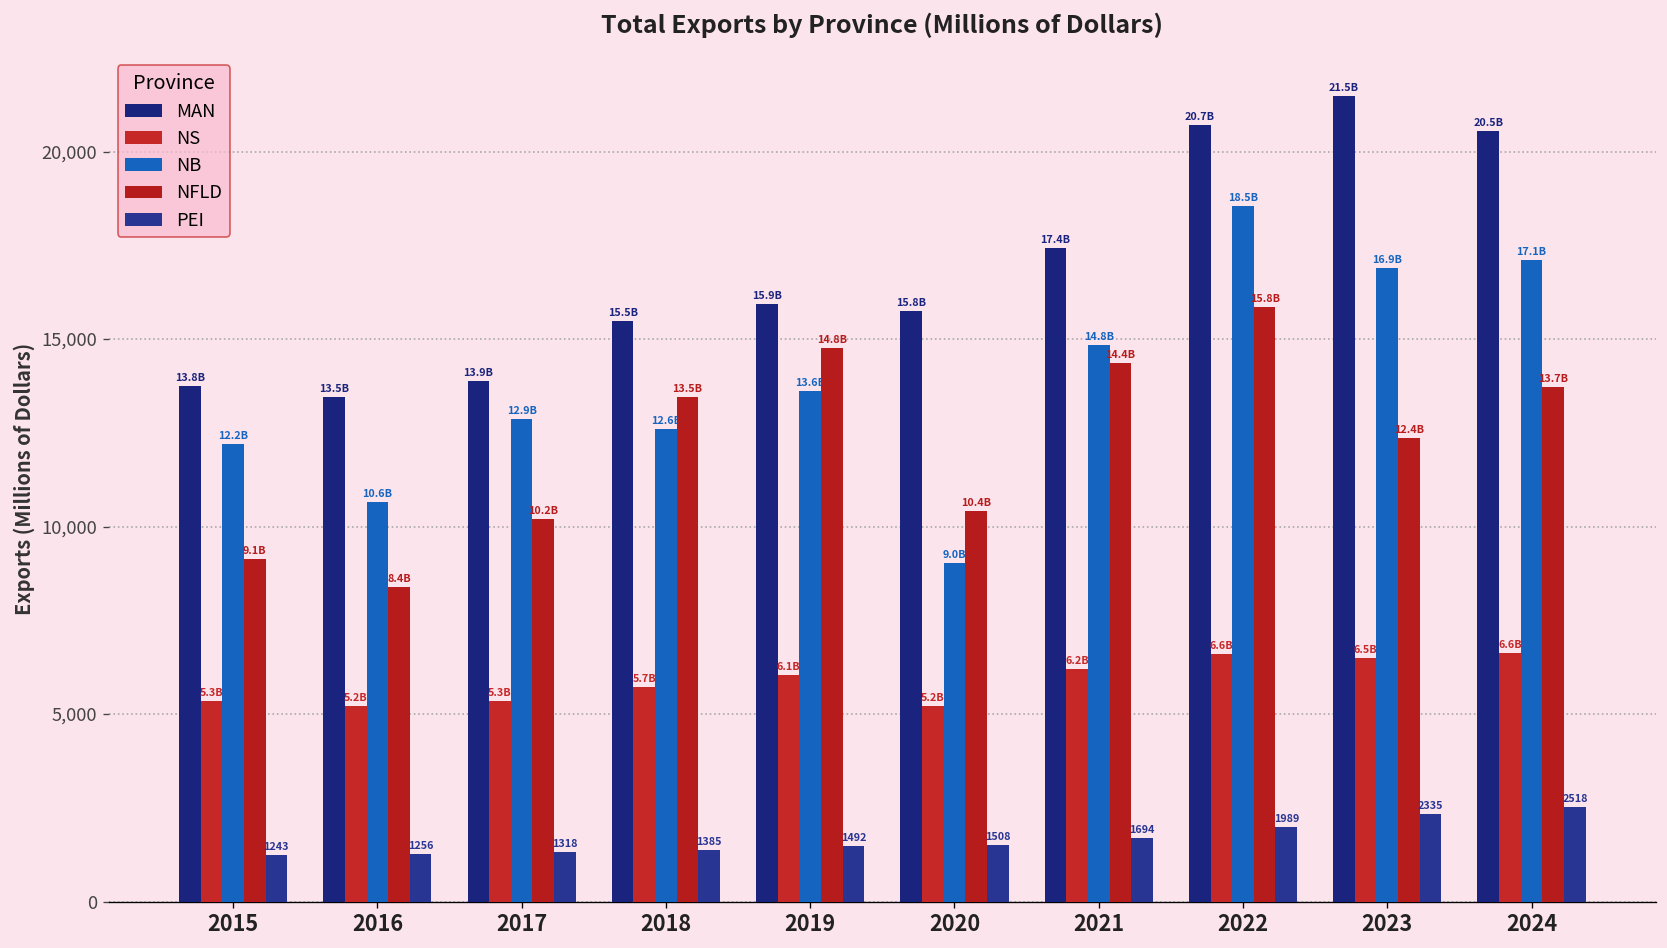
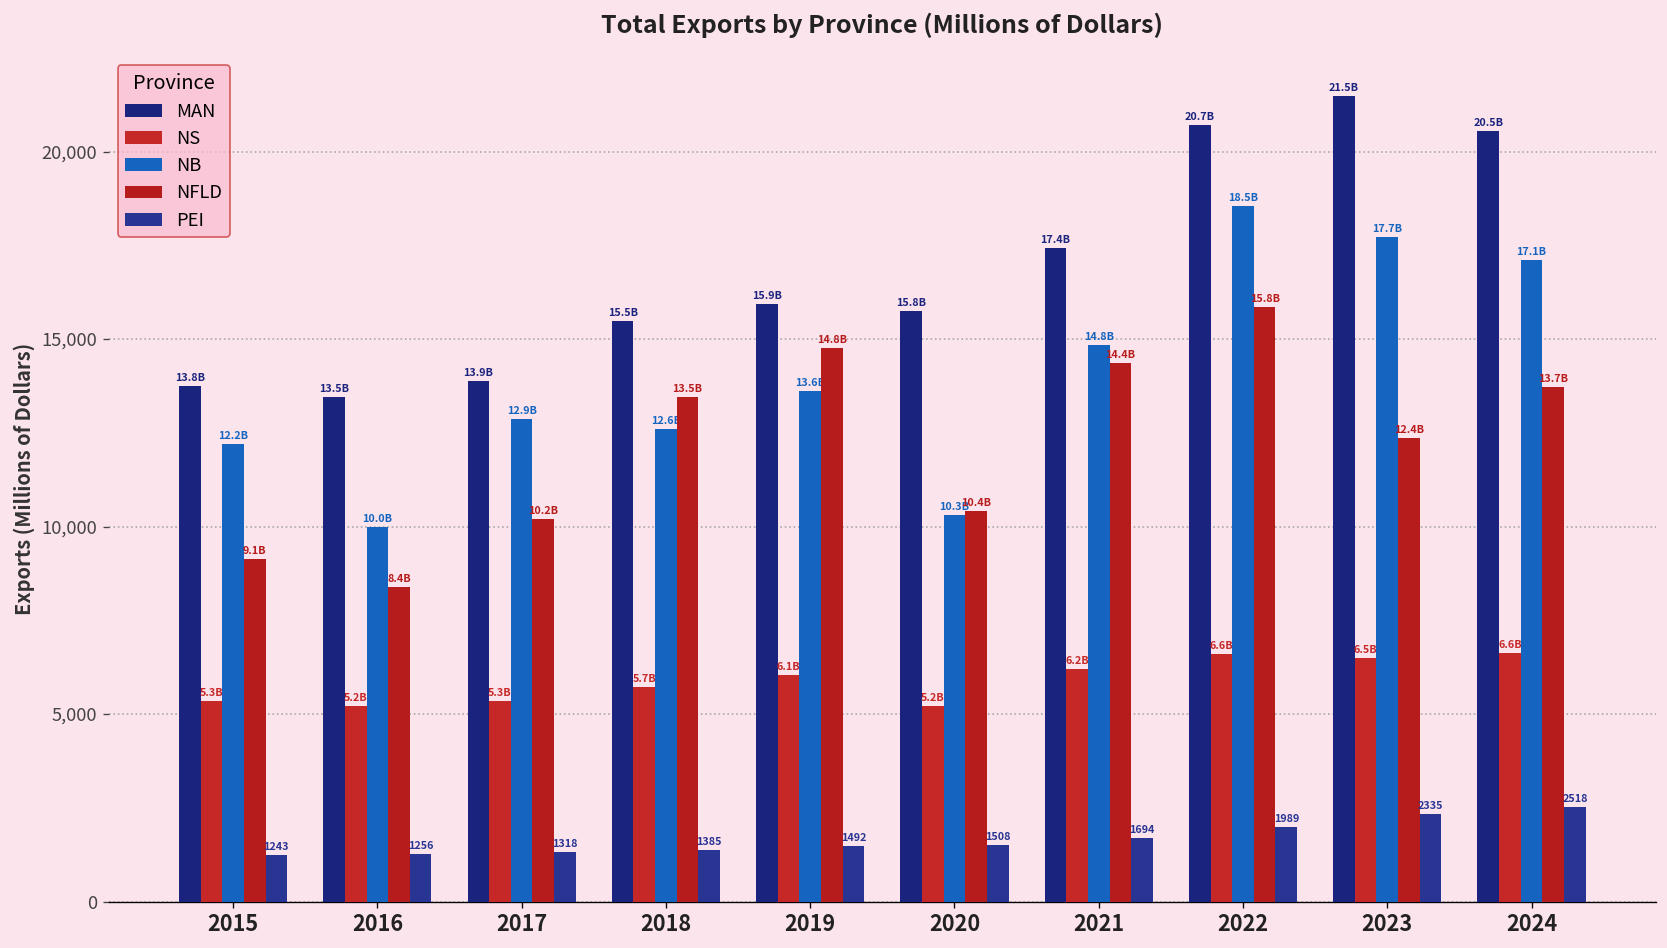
NB, 2016: 10.6B -> 10.0B
NB, 2020: 9.0B -> 10.3B
NB, 2023: 16.9B -> 17.7B
